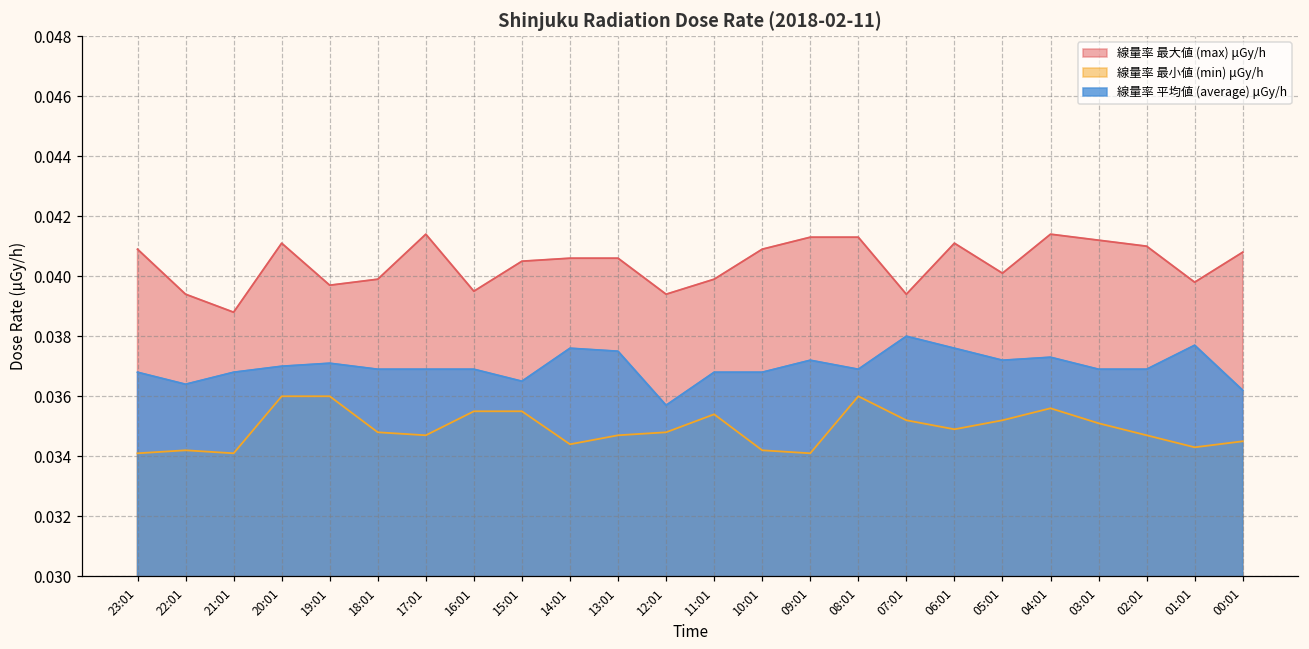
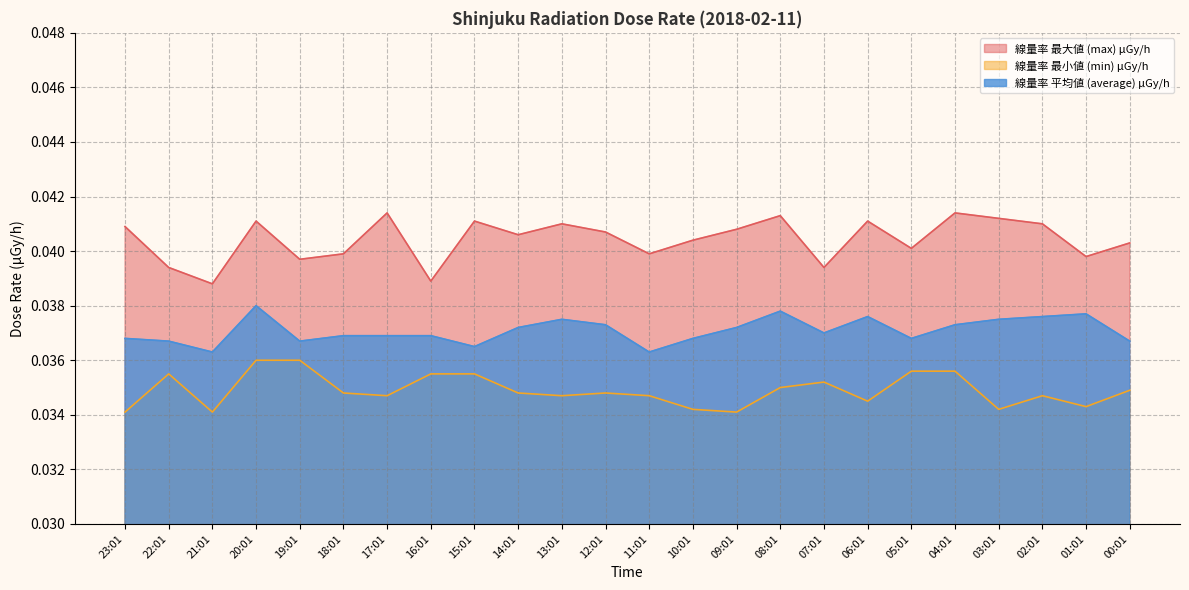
線量率 最小値 (min) μGy/h, 22:01: 0.0342 -> 0.0355
線量率 平均値 (average) μGy/h, 22:01: 0.0364 -> 0.0367
線量率 平均値 (average) μGy/h, 21:01: 0.0368 -> 0.0363
線量率 平均値 (average) μGy/h, 20:01: 0.037 -> 0.038
線量率 平均値 (average) μGy/h, 19:01: 0.0371 -> 0.0367
線量率 最大値 (max) μGy/h, 16:01: 0.0395 -> 0.0389
線量率 最大値 (max) μGy/h, 15:01: 0.0405 -> 0.0411
線量率 最小値 (min) μGy/h, 14:01: 0.0344 -> 0.0348
線量率 平均値 (average) μGy/h, 14:01: 0.0376 -> 0.0372
線量率 最大値 (max) μGy/h, 13:01: 0.0406 -> 0.0410
線量率 最大値 (max) μGy/h, 12:01: 0.0394 -> 0.0407
線量率 平均値 (average) μGy/h, 12:01: 0.0357 -> 0.0373
線量率 最小値 (min) μGy/h, 11:01: 0.0354 -> 0.0347
線量率 平均値 (average) μGy/h, 11:01: 0.0368 -> 0.0363
線量率 最大値 (max) μGy/h, 10:01: 0.0409 -> 0.0404
線量率 最大値 (max) μGy/h, 09:01: 0.0413 -> 0.0408
線量率 最小値 (min) μGy/h, 08:01: 0.036 -> 0.035
線量率 平均値 (average) μGy/h, 08:01: 0.0369 -> 0.0378
線量率 平均値 (average) μGy/h, 07:01: 0.038 -> 0.037
線量率 最小値 (min) μGy/h, 06:01: 0.0349 -> 0.0345
線量率 最小値 (min) μGy/h, 05:01: 0.0352 -> 0.0356
線量率 平均値 (average) μGy/h, 05:01: 0.0372 -> 0.0368
線量率 最小値 (min) μGy/h, 03:01: 0.0351 -> 0.0342
線量率 平均値 (average) μGy/h, 03:01: 0.0369 -> 0.0375
線量率 平均値 (average) μGy/h, 02:01: 0.0369 -> 0.0376
線量率 最大値 (max) μGy/h, 00:01: 0.0408 -> 0.0403
線量率 最小値 (min) μGy/h, 00:01: 0.0345 -> 0.0349
線量率 平均値 (average) μGy/h, 00:01: 0.0362 -> 0.0367
